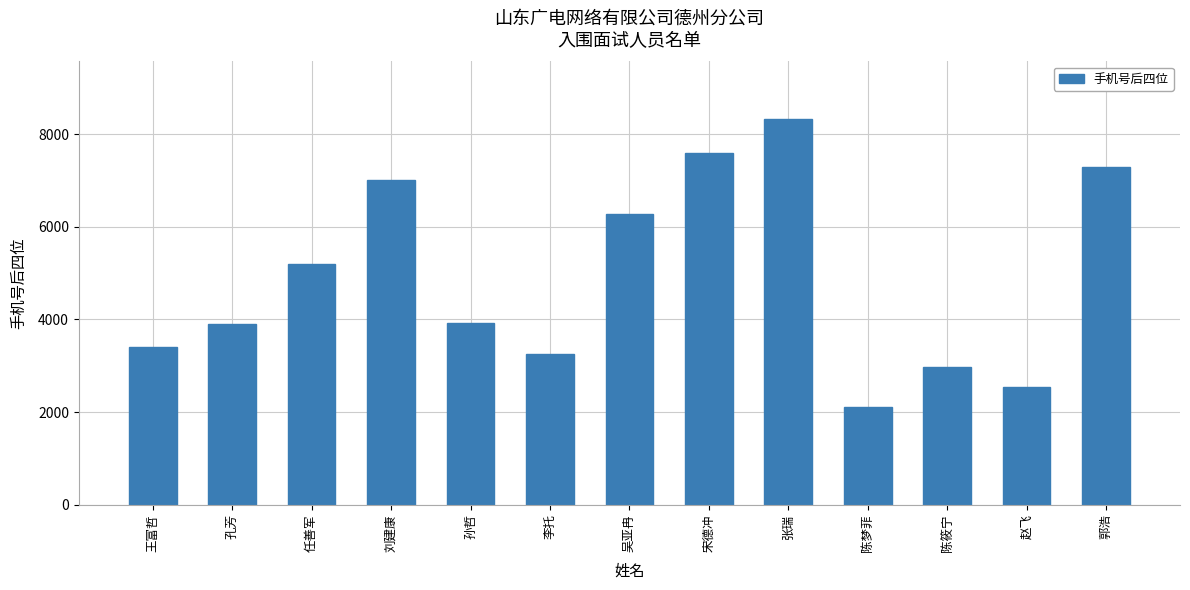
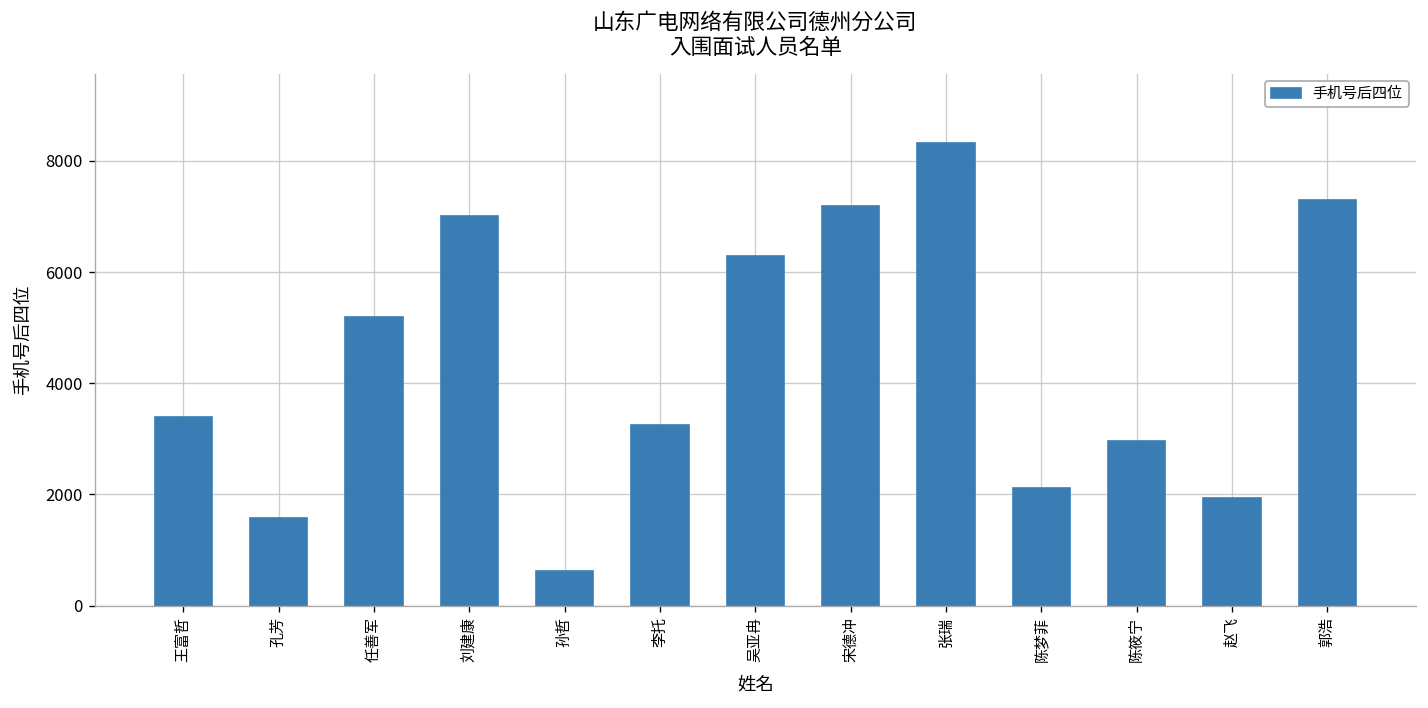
孔芳: 3900 -> 1600
孙哲: 3900 -> 600
宋德冲: 7600 -> 7200
赵飞: 2500 -> 1900
